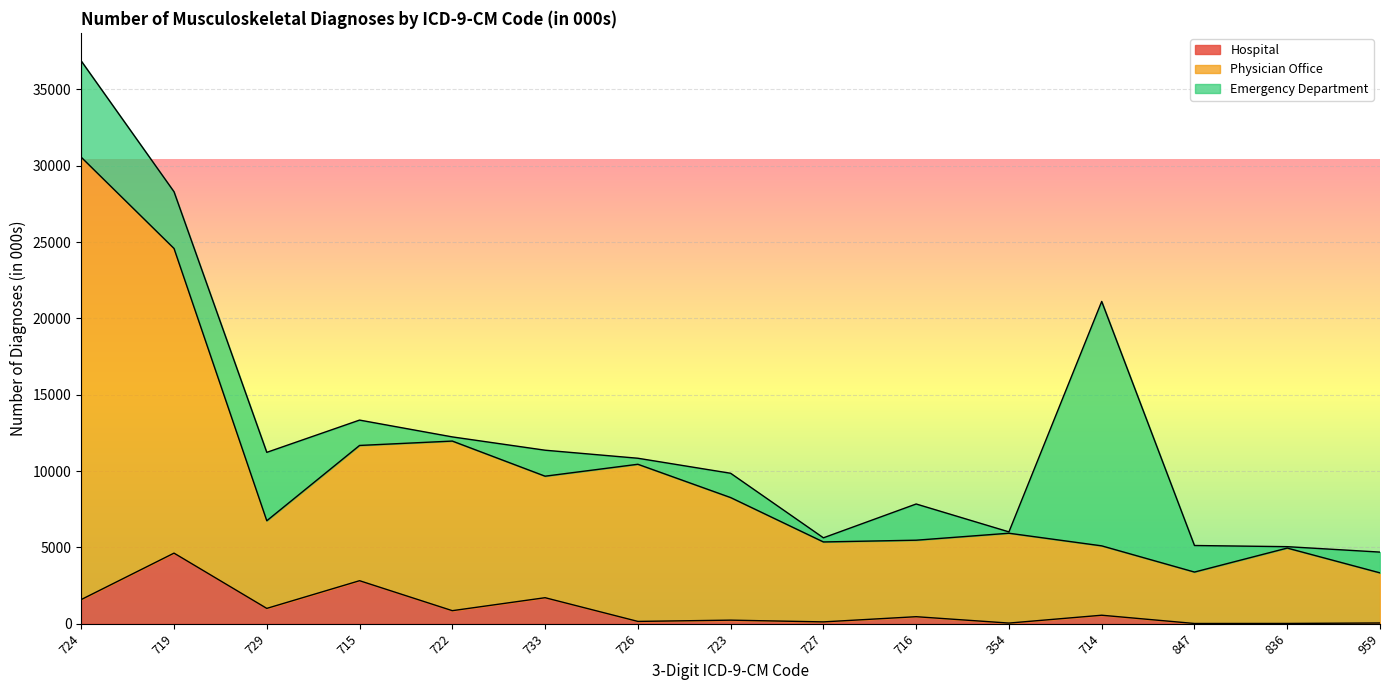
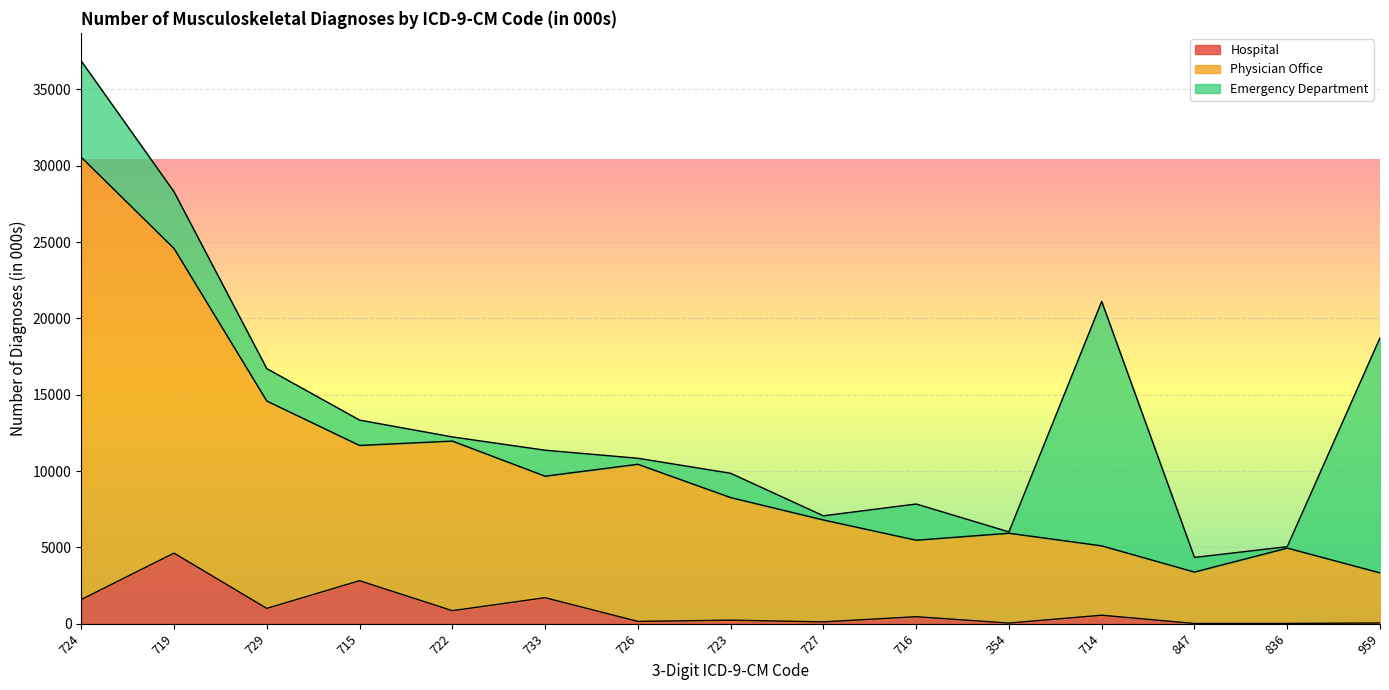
Physician Office, 729: 5700 -> 13600
Emergency Department, 729: 4500 -> 2100
Physician Office, 727: 5200 -> 6700
Emergency Department, 847: 1700 -> 1000
Emergency Department, 959: 1400 -> 15400
